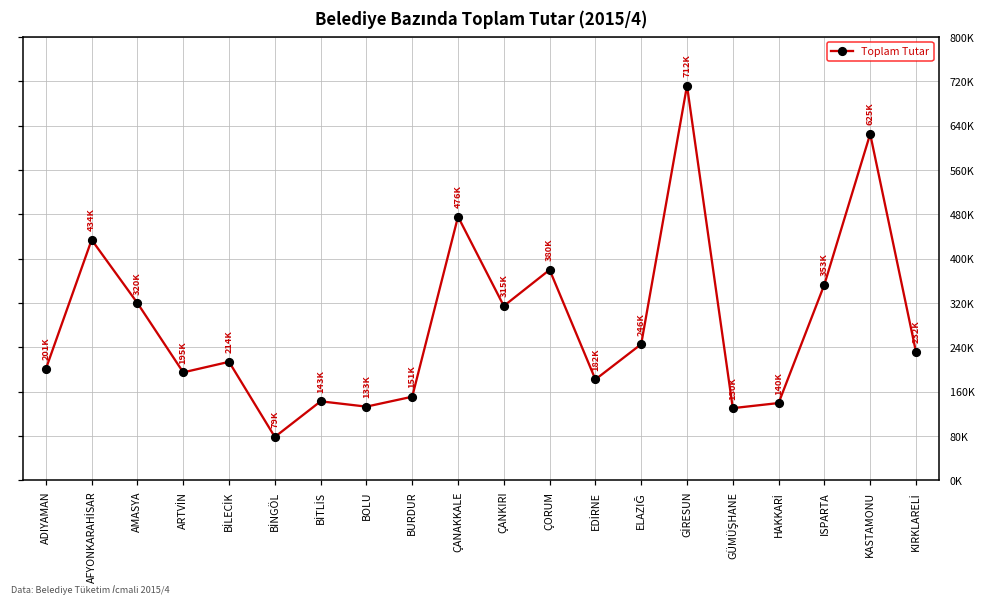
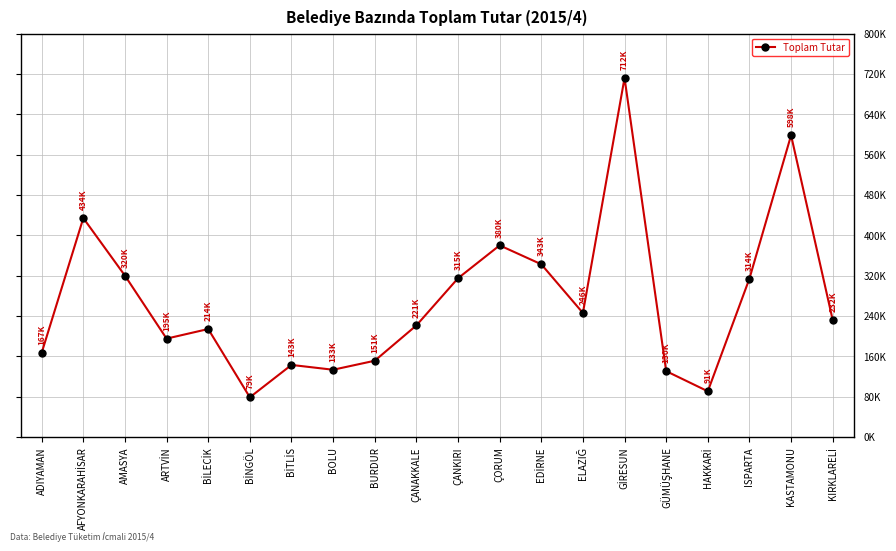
ADIYAMAN: 201K -> 167K
ÇANAKKALE: 476K -> 221K
EDİRNE: 182K -> 343K
HAKKARİ: 140K -> 91K
ISPARTA: 353K -> 314K
KASTAMONU: 625K -> 598K
